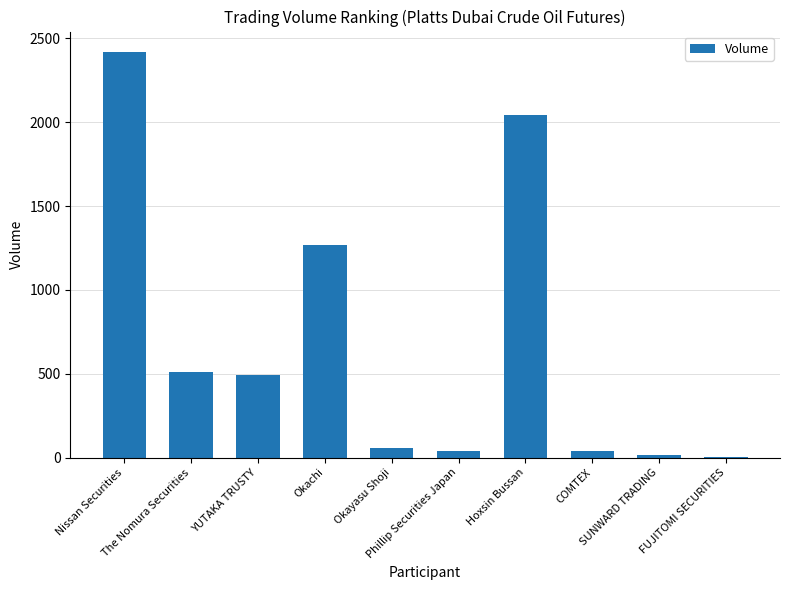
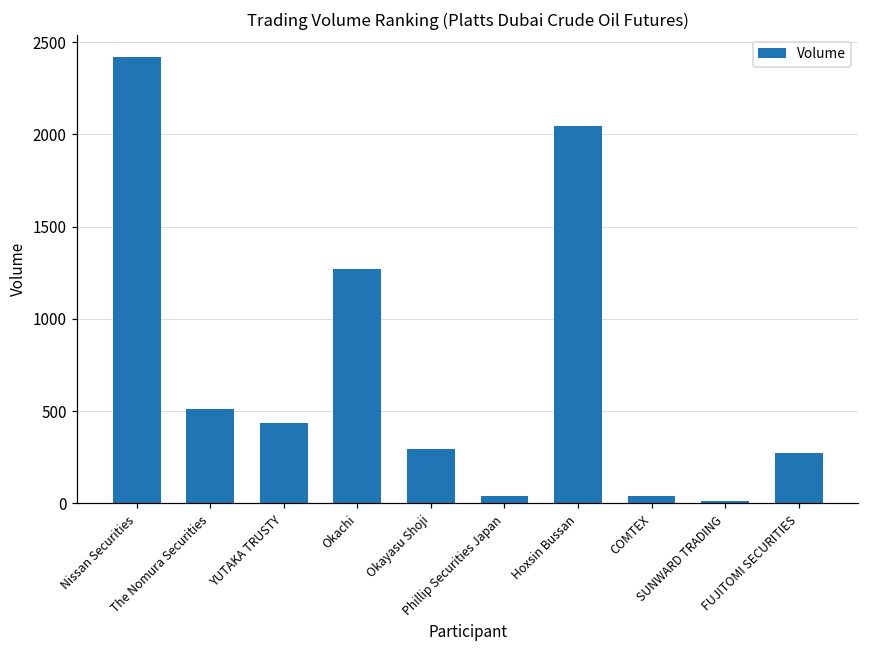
YUTAKA TRUSTY: 490 -> 430
Okayasu Shoji: 50 -> 300
FUJITOMI SECURITIES: 0 -> 270
